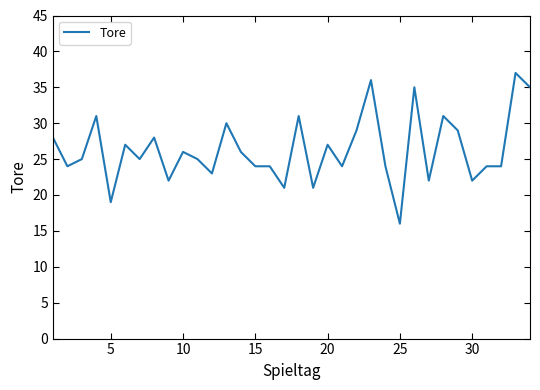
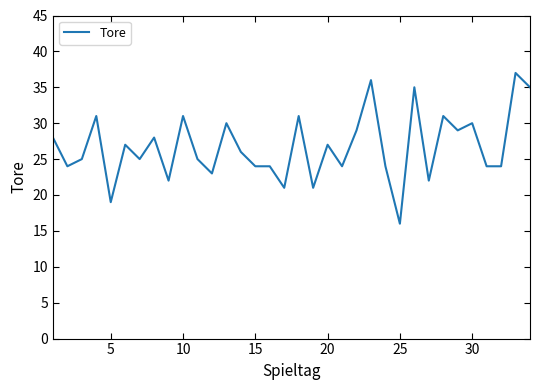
10: 26 -> 31
30: 22 -> 30
